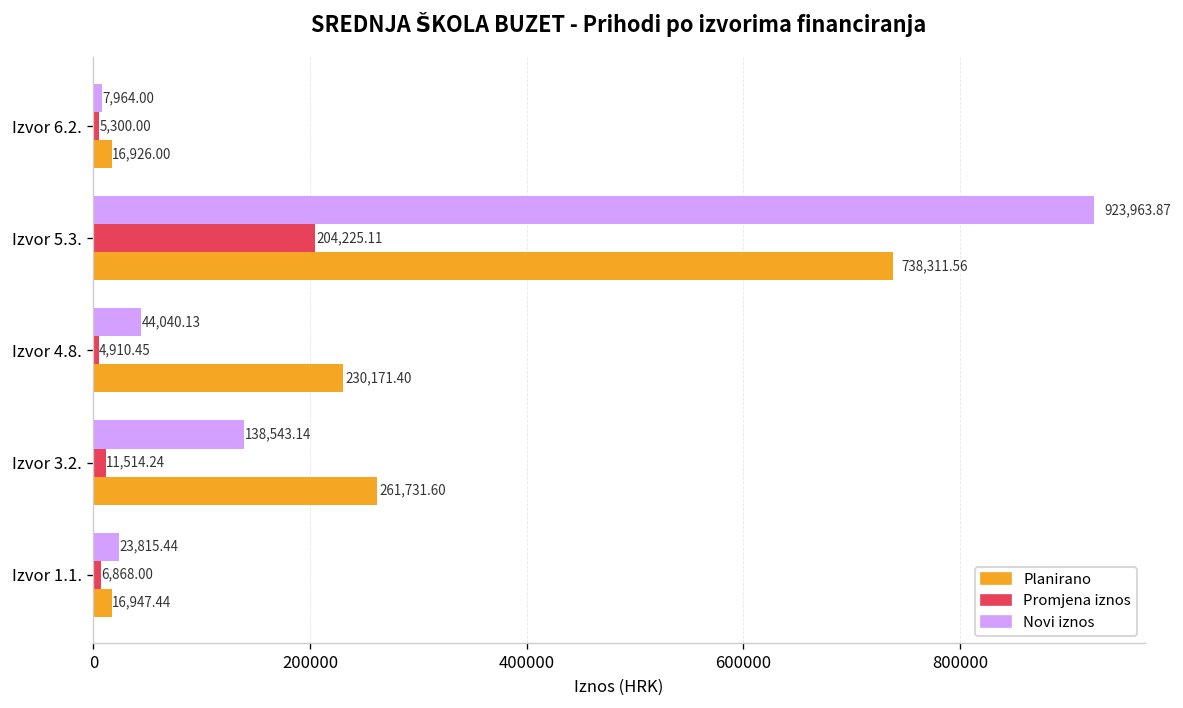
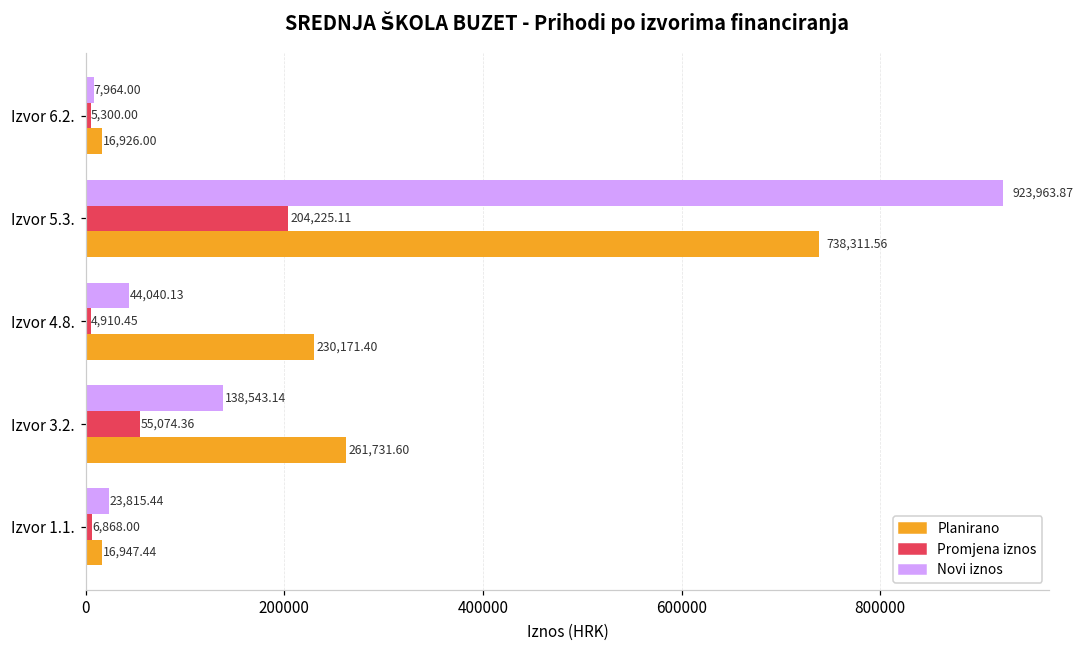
Promjena iznos, Izvor 3.2.: 11,514.24 -> 55,074.36
